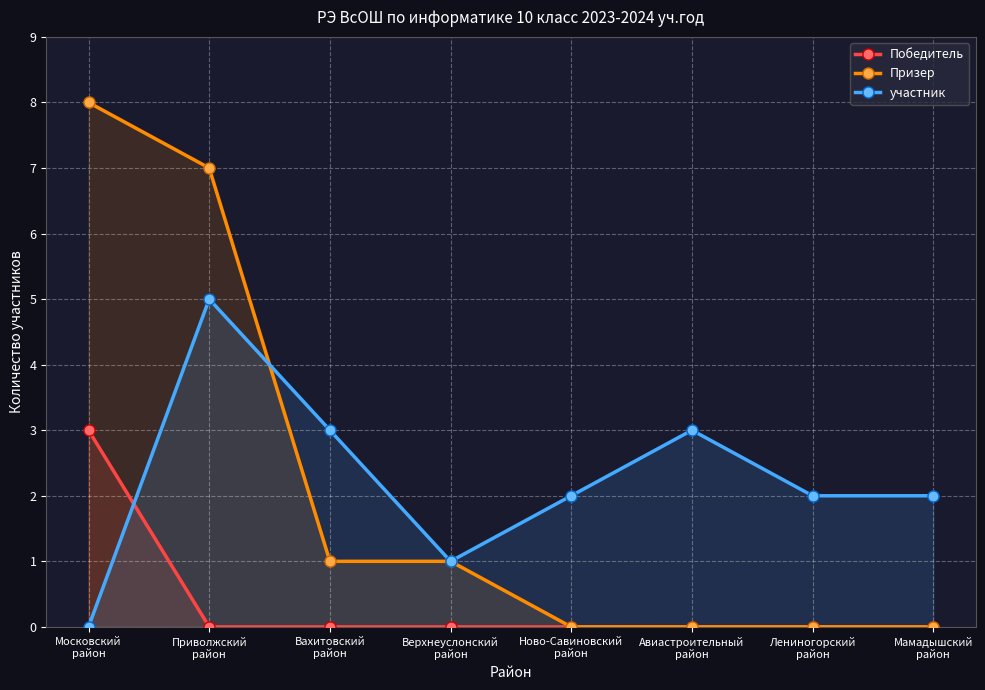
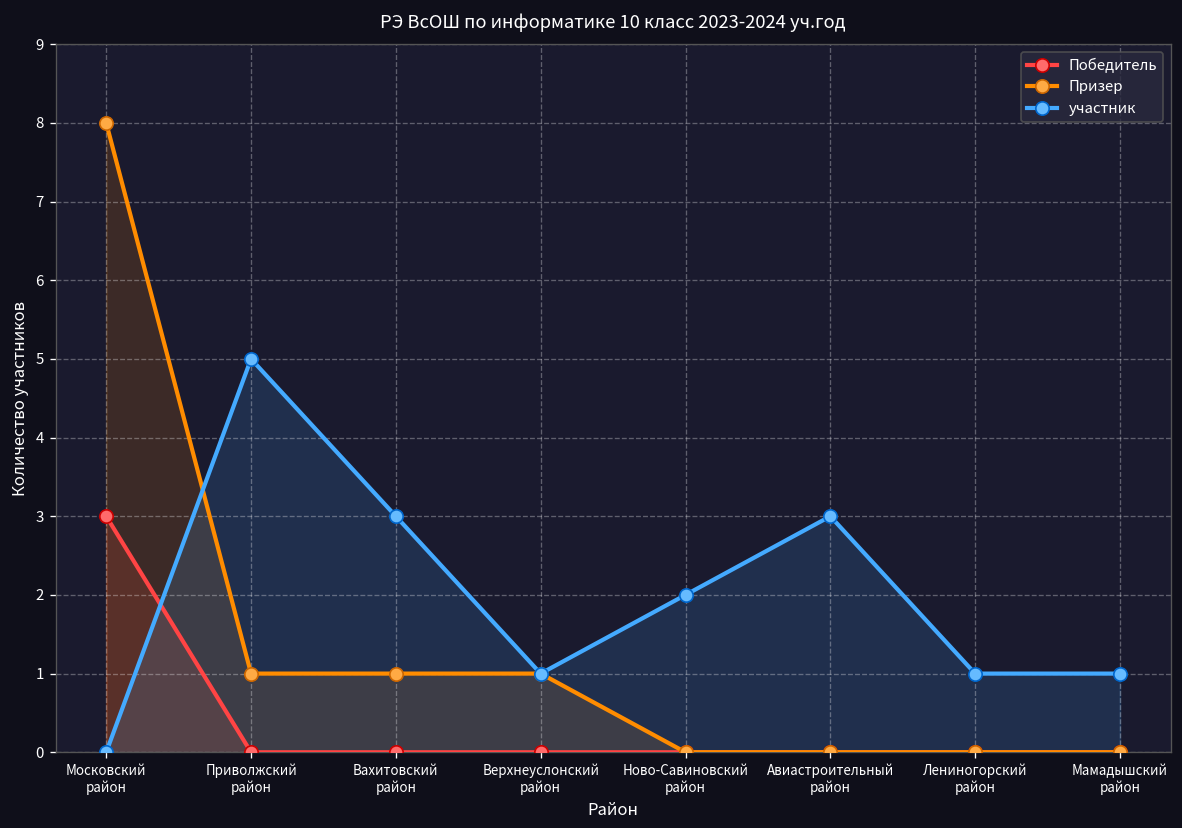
Призер, Приволжский район: 7 -> 1
участник, Лениногорский район: 2 -> 1
участник, Мамадышский район: 2 -> 1
